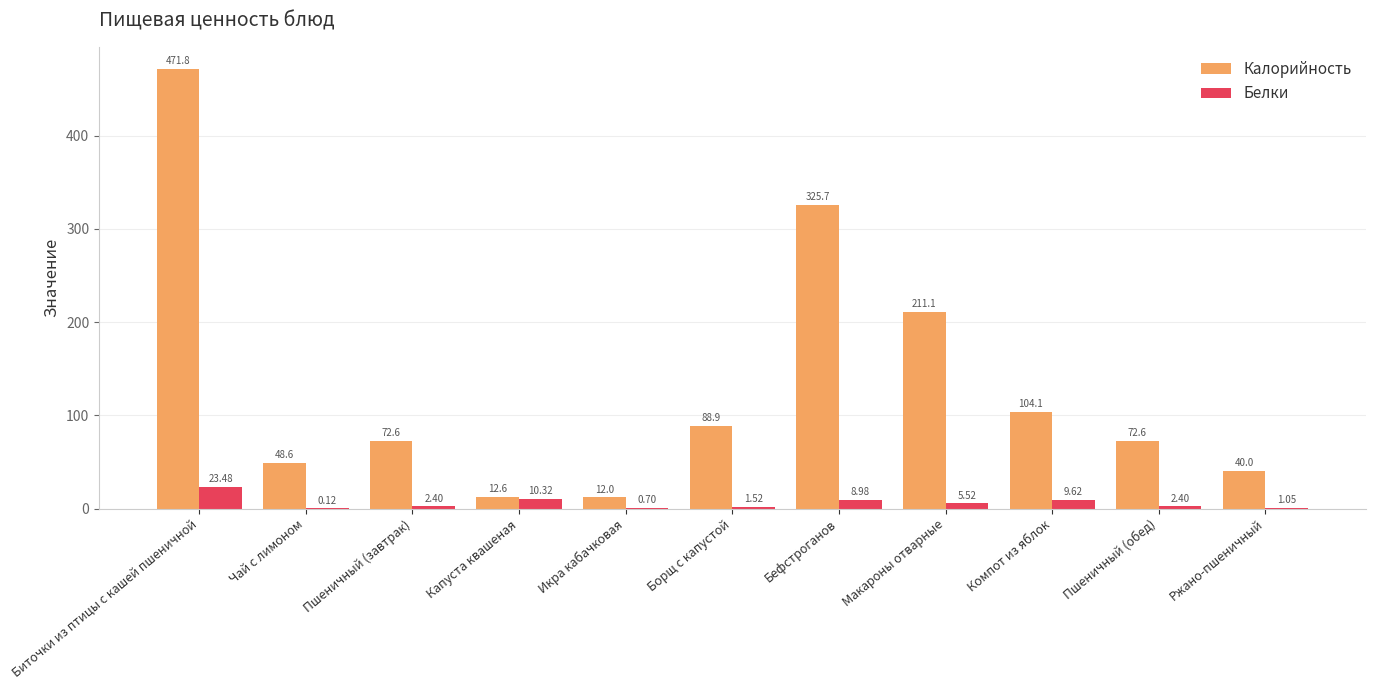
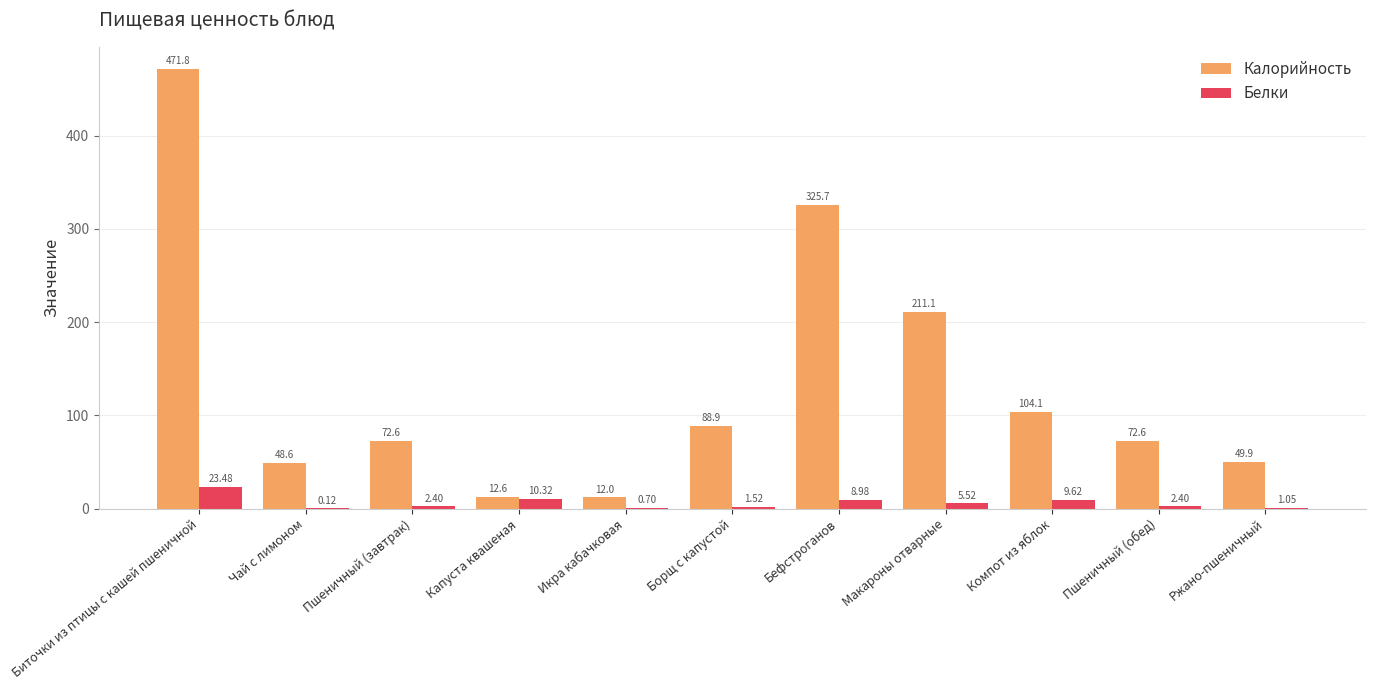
Калорийность, Ржано-пшеничный: 40.0 -> 49.9
